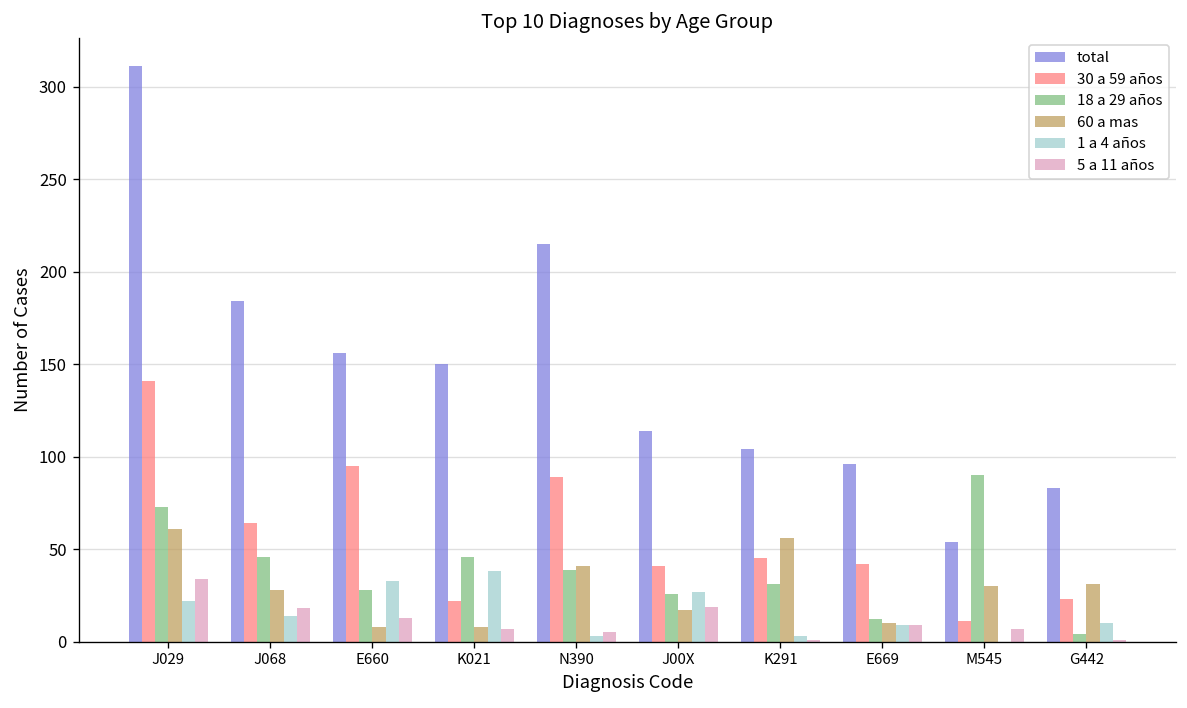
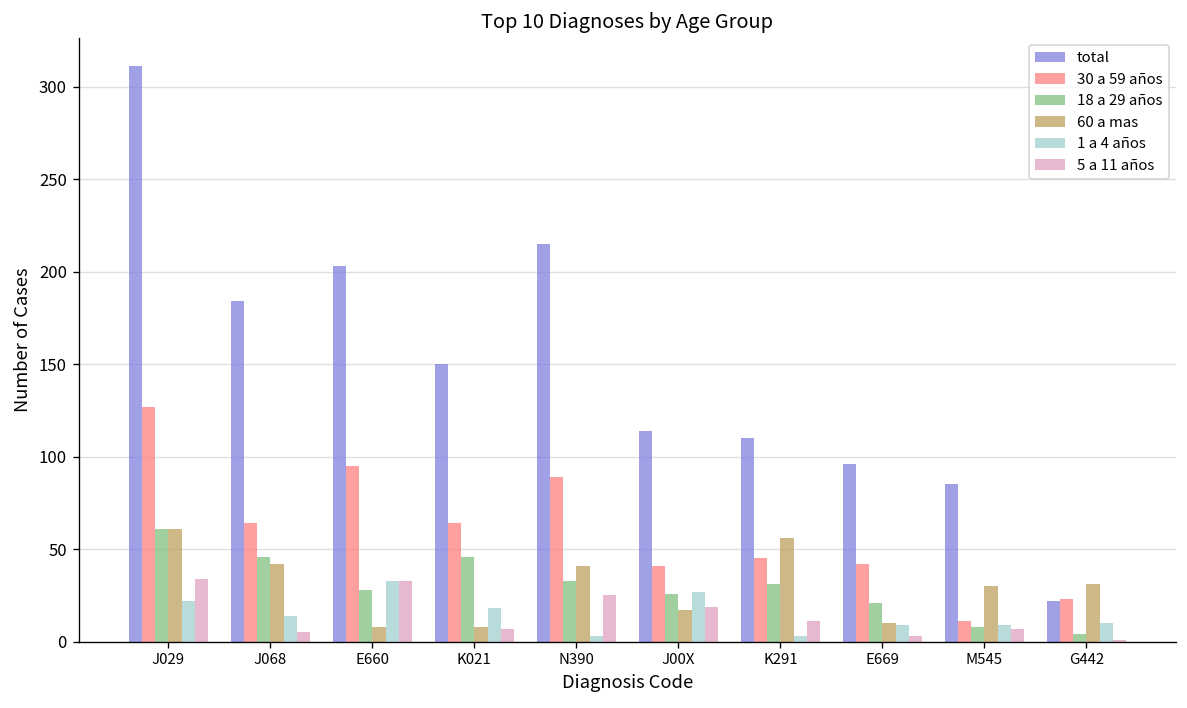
30 a 59 años, J029: 141 -> 127
18 a 29 años, J029: 73 -> 61
60 a mas, J068: 28 -> 42
5 a 11 años, J068: 18 -> 5
total, E660: 156 -> 203
5 a 11 años, E660: 13 -> 33
30 a 59 años, K021: 22 -> 64
1 a 4 años, K021: 38 -> 18
18 a 29 años, N390: 39 -> 33
5 a 11 años, N390: 5 -> 25
total, K291: 104 -> 110
5 a 11 años, K291: 1 -> 11
18 a 29 años, E669: 12 -> 21
5 a 11 años, E669: 9 -> 3
total, M545: 54 -> 85
18 a 29 años, M545: 90 -> 8
1 a 4 años, M545: 0 -> 9
total, G442: 83 -> 22
